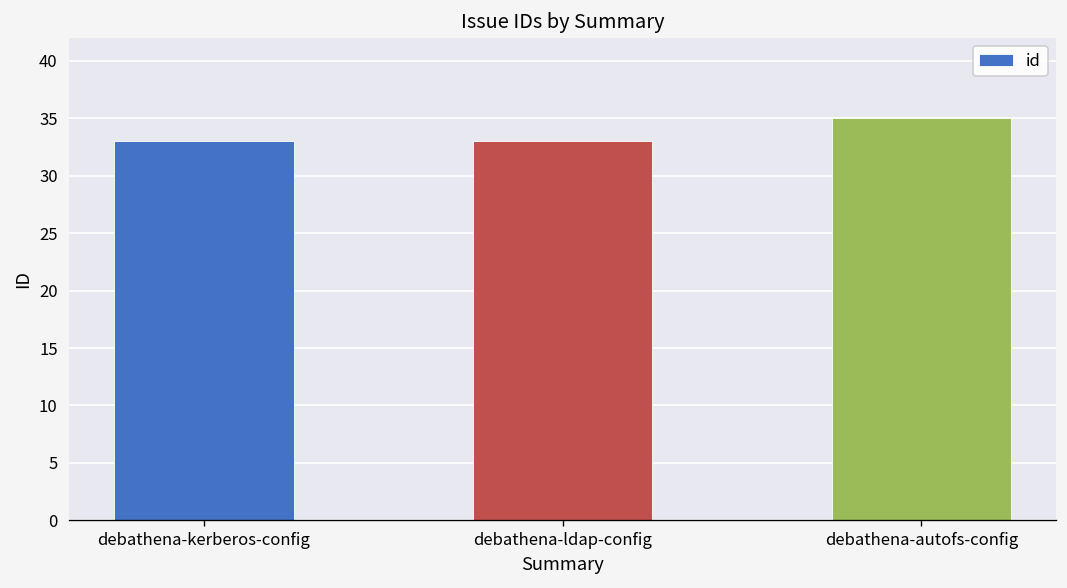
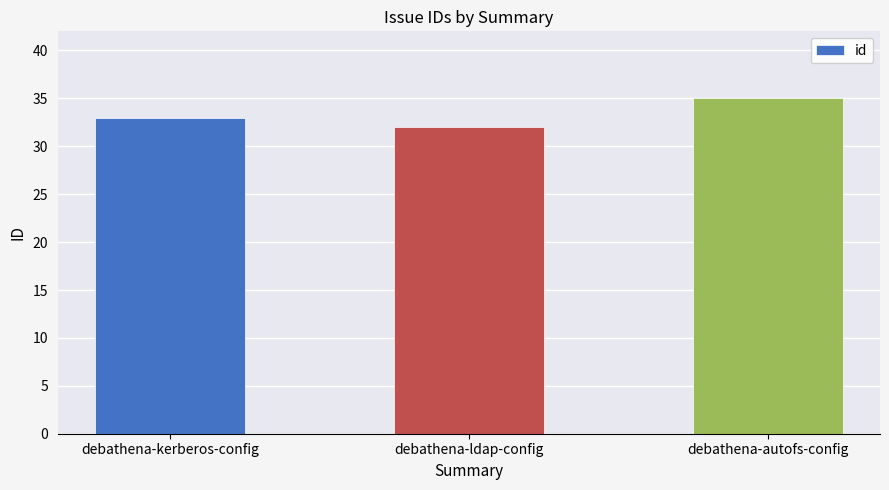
debathena-ldap-config: 33 -> 32
